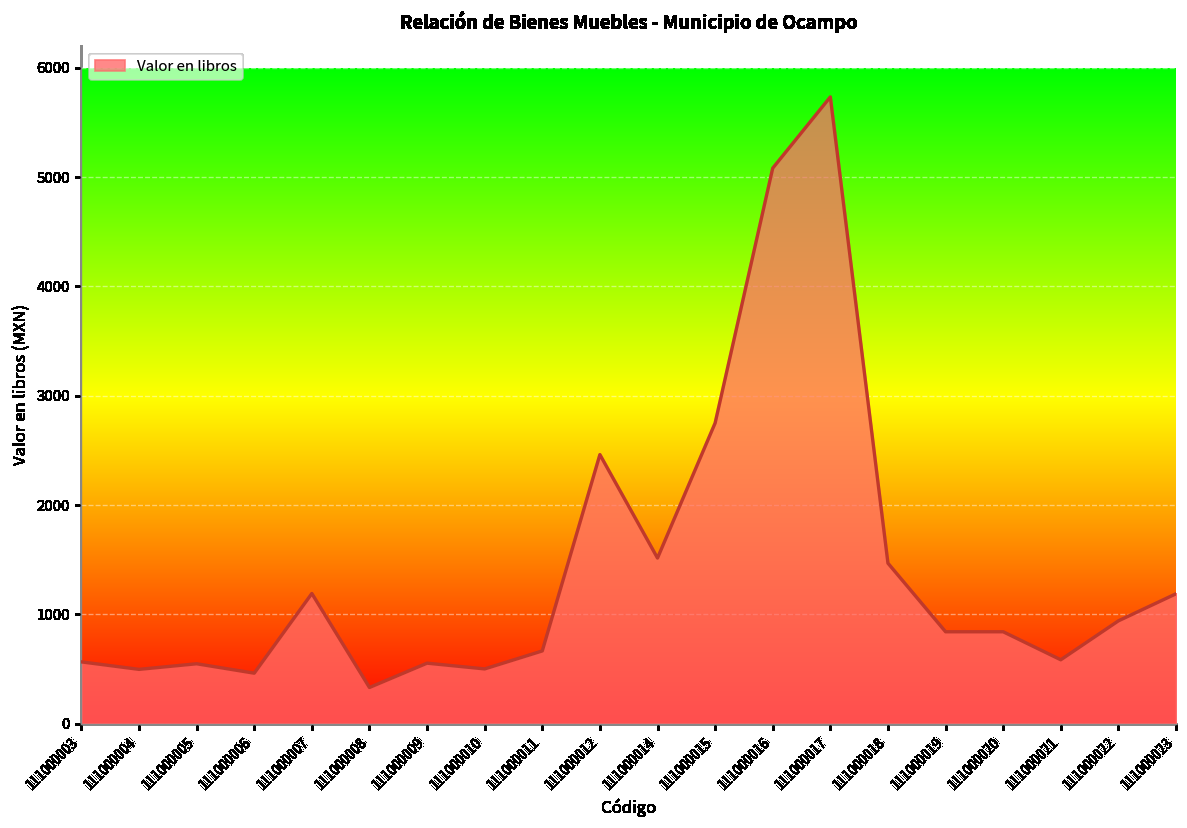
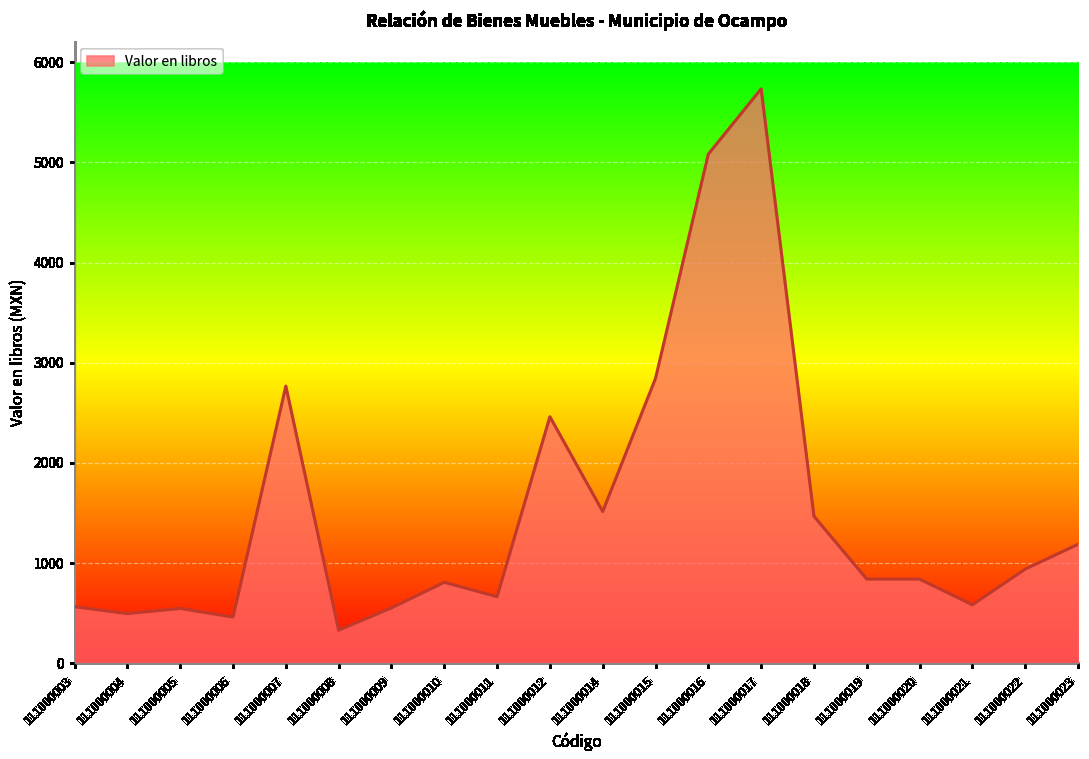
111000007: 1200 -> 2800
111000010: 500 -> 800
111000015: 2750 -> 2840
